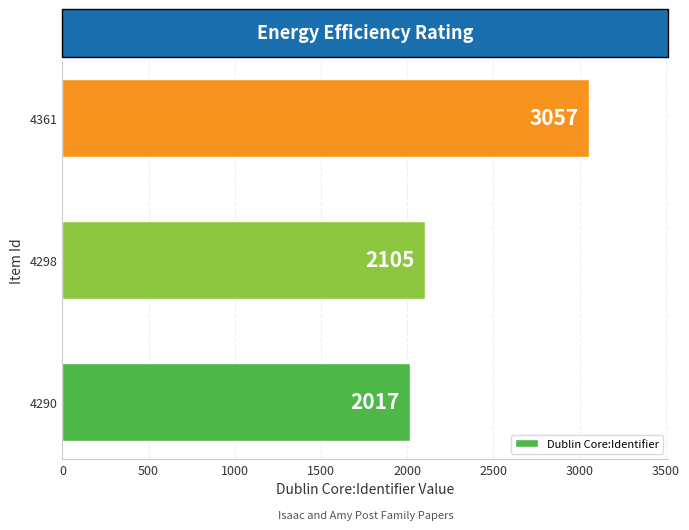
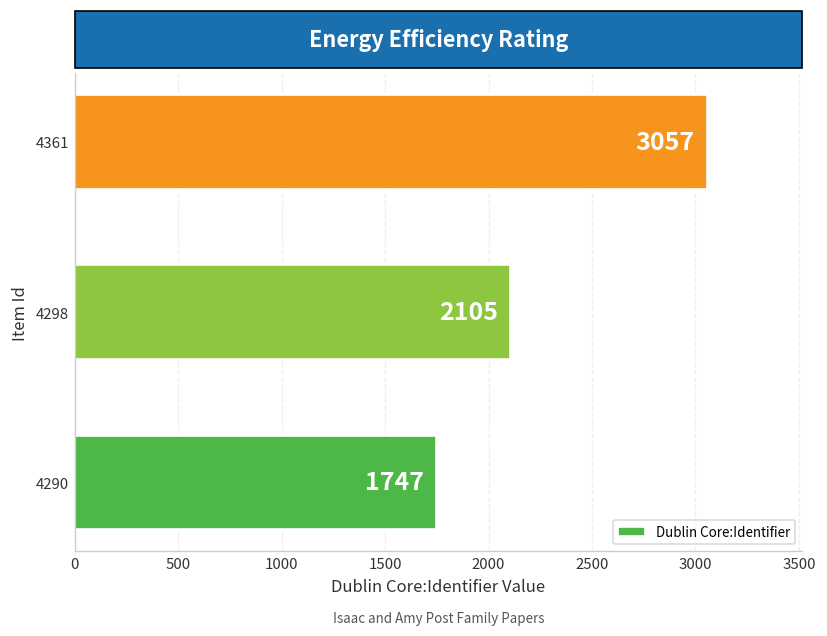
4290: 2017 -> 1747
